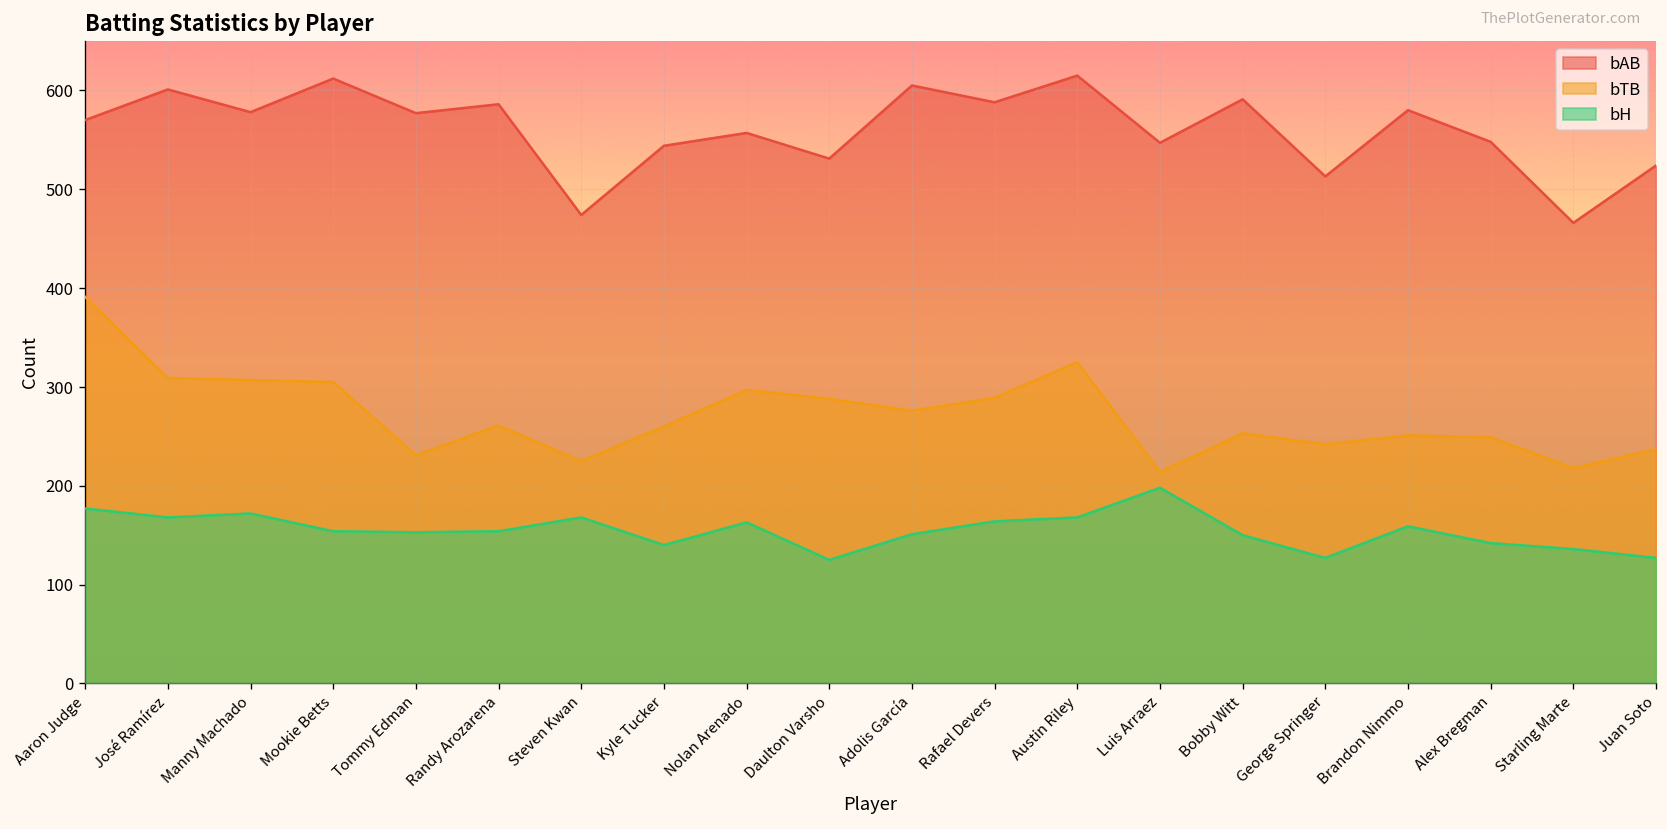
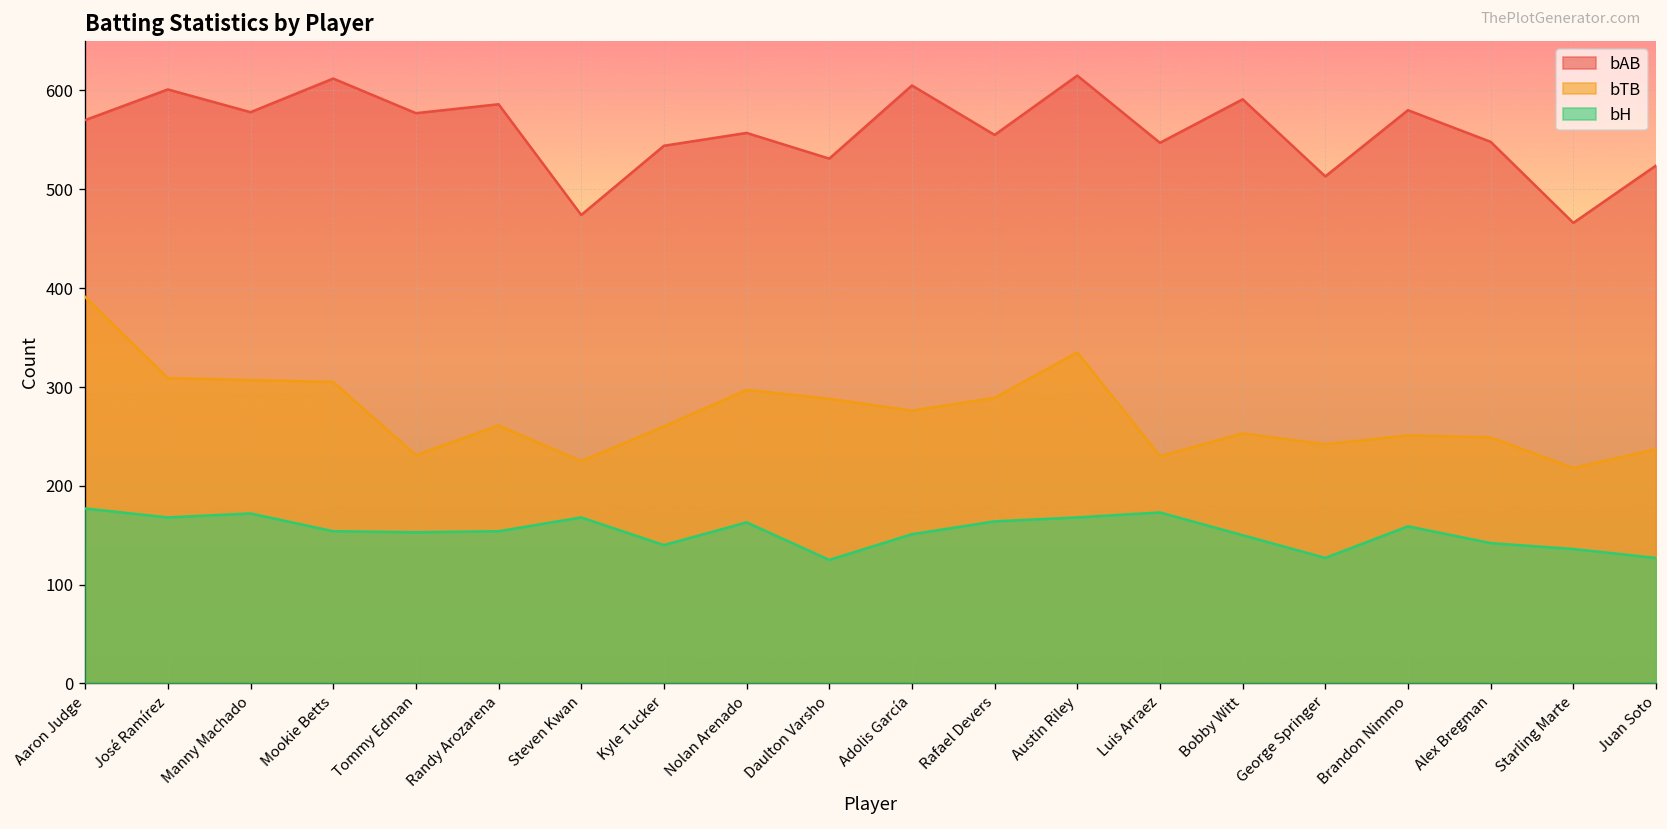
bAB, Rafael Devers: 590 -> 560
bTB, Austin Riley: 330 -> 340
bTB, Luis Arraez: 210 -> 230
bH, Luis Arraez: 200 -> 170
